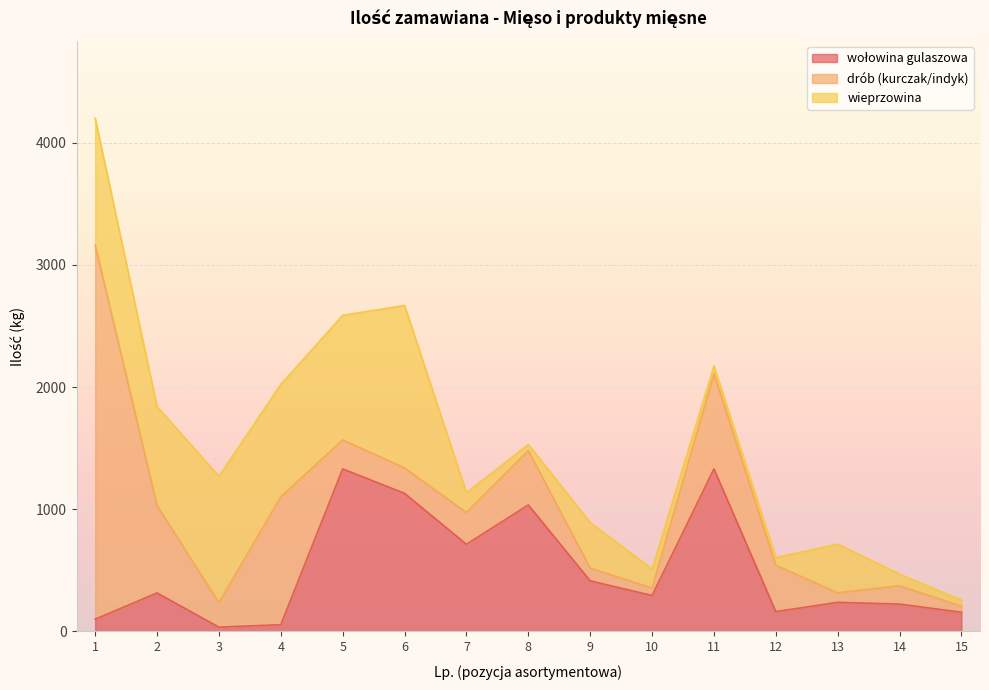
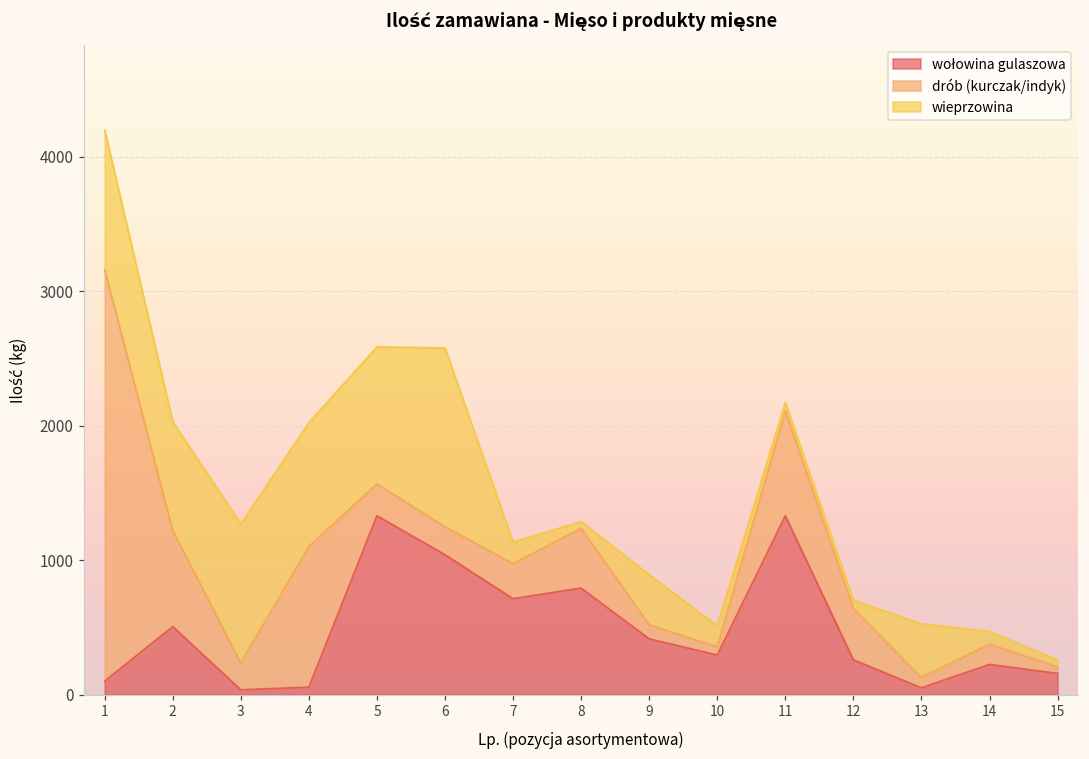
wołowina gulaszowa, 2: 320 -> 510
wołowina gulaszowa, 6: 1130 -> 1040
wołowina gulaszowa, 8: 1040 -> 790
wołowina gulaszowa, 12: 160 -> 260
wołowina gulaszowa, 13: 240 -> 50
